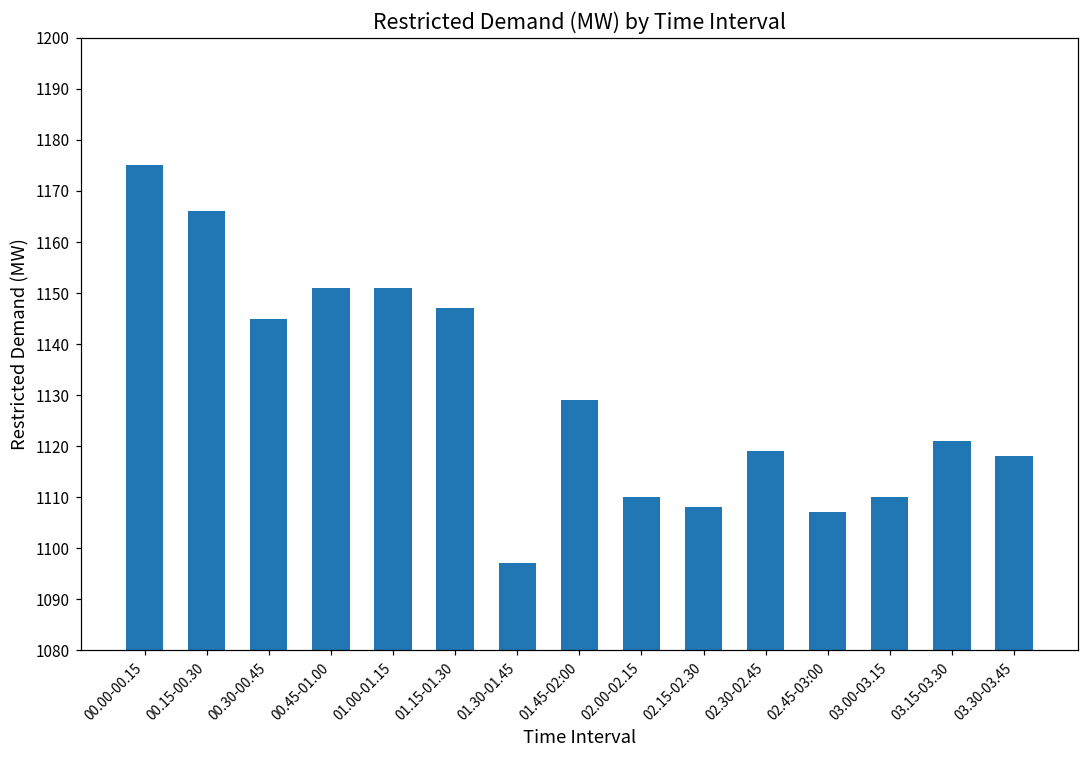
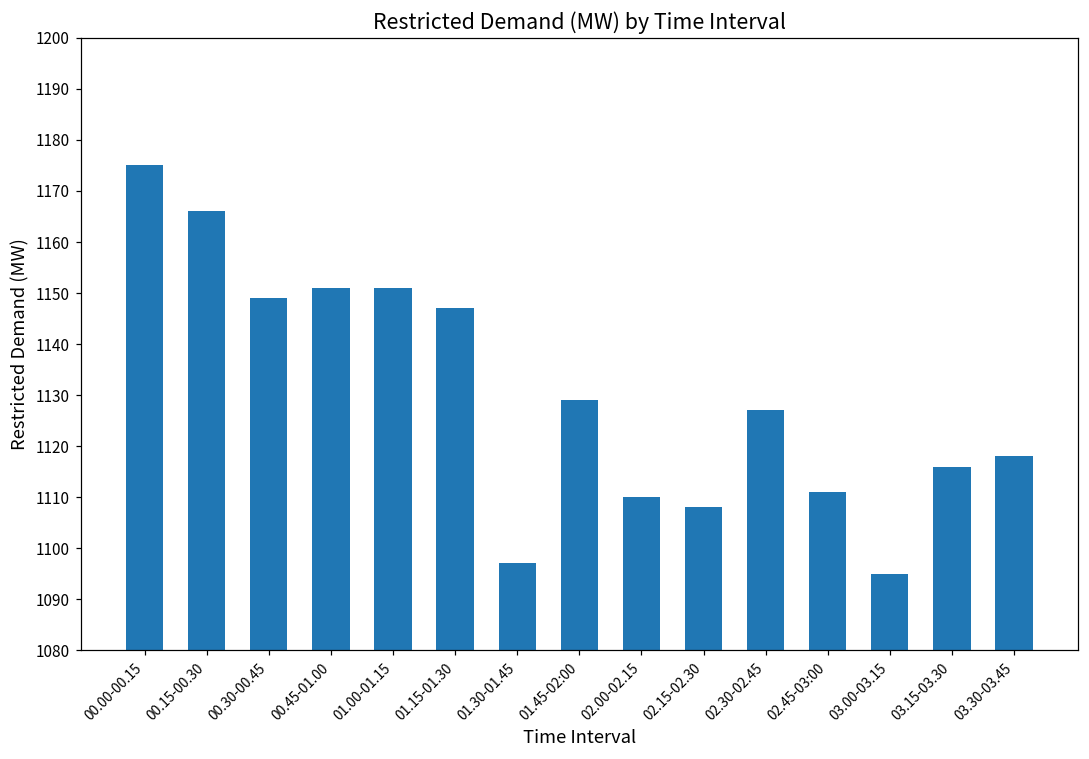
00.30-00.45: 1145 -> 1149
02.30-02.45: 1119 -> 1127
02.45-03:00: 1107 -> 1111
03.00-03.15: 1110 -> 1095
03.15-03.30: 1121 -> 1116
